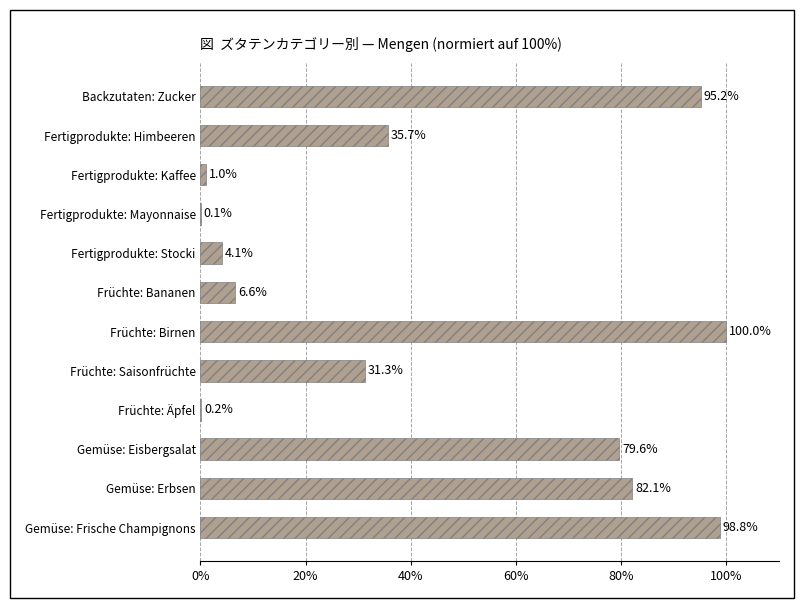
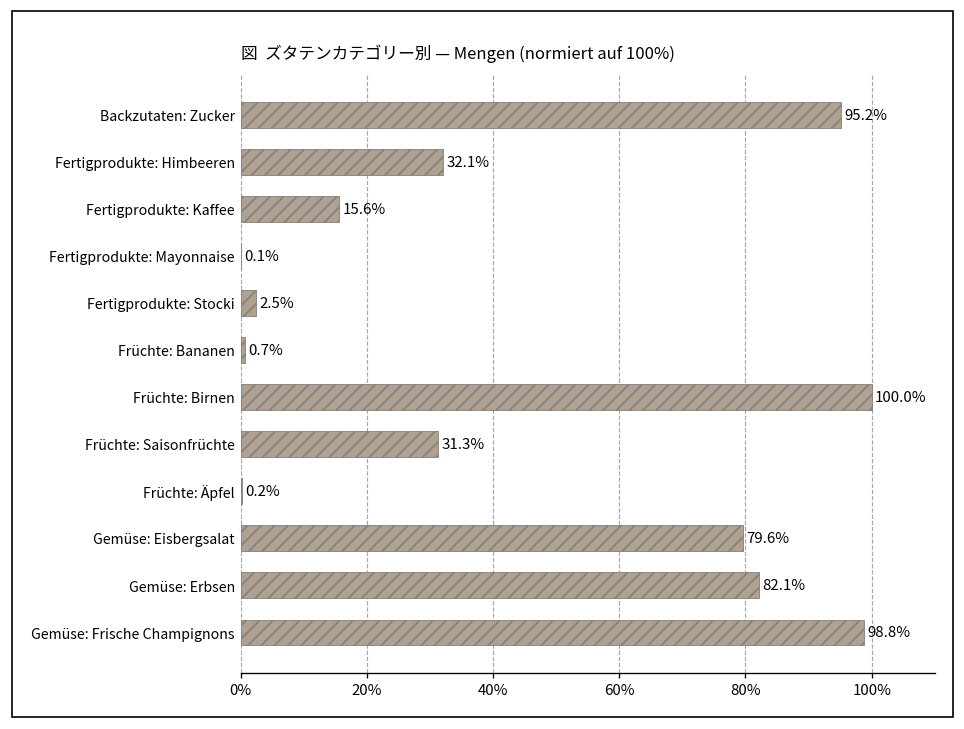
Fertigprodukte: Himbeeren: 35.7% -> 32.1%
Fertigprodukte: Kaffee: 1.0% -> 15.6%
Fertigprodukte: Stocki: 4.1% -> 2.5%
Früchte: Bananen: 6.6% -> 0.7%
